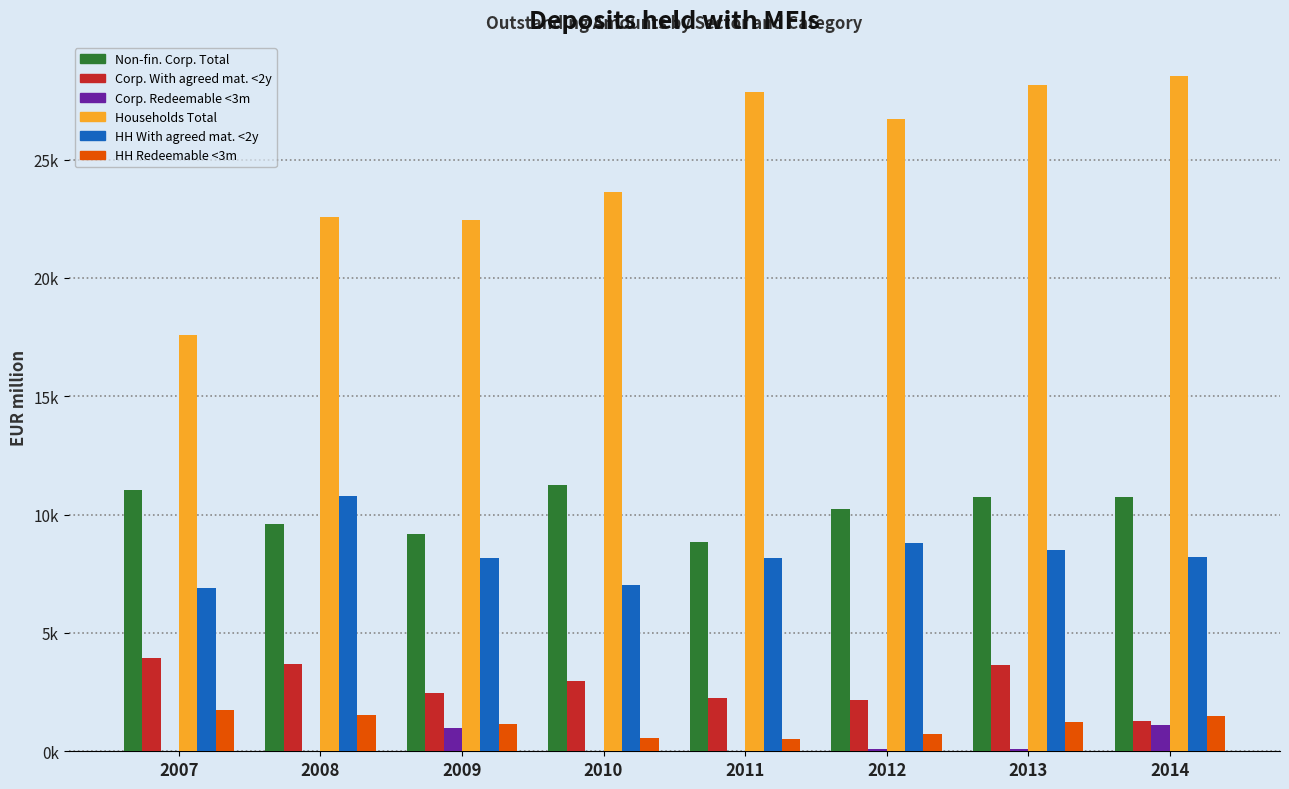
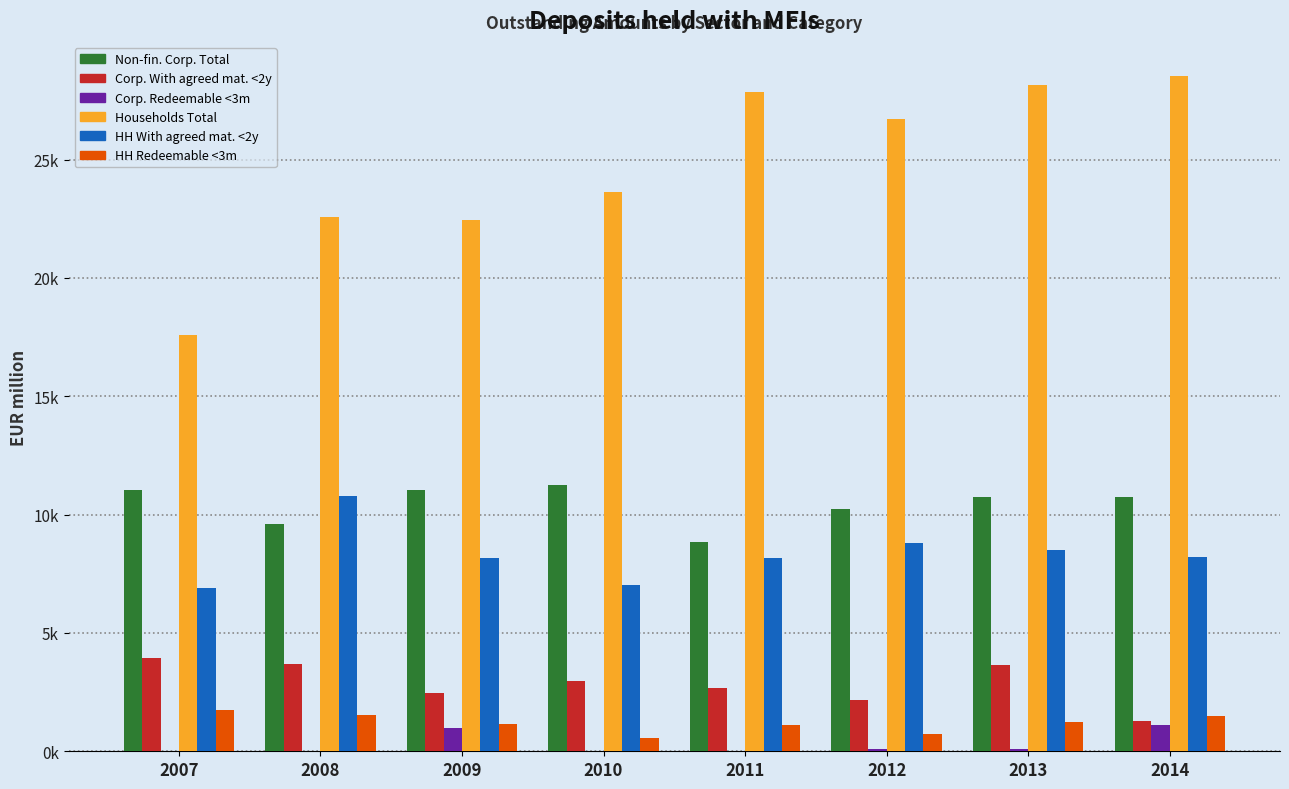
Non-fin. Corp. Total, 2009: 9200 -> 11000
Corp. With agreed mat. <2y, 2011: 2200 -> 2700
HH Redeemable <3m, 2011: 500 -> 1100
